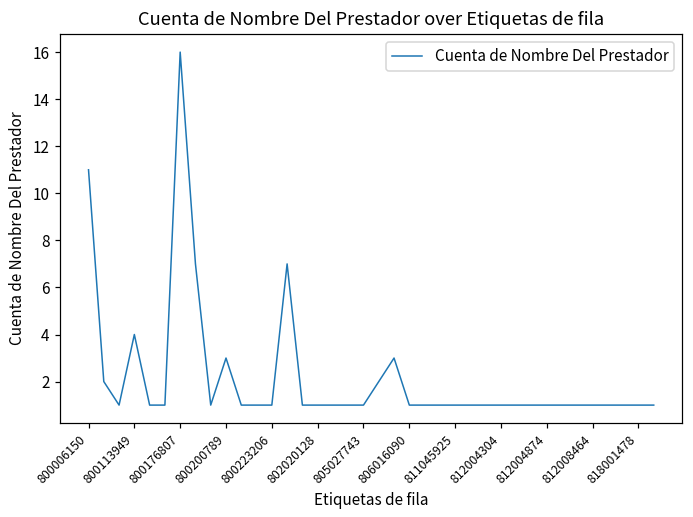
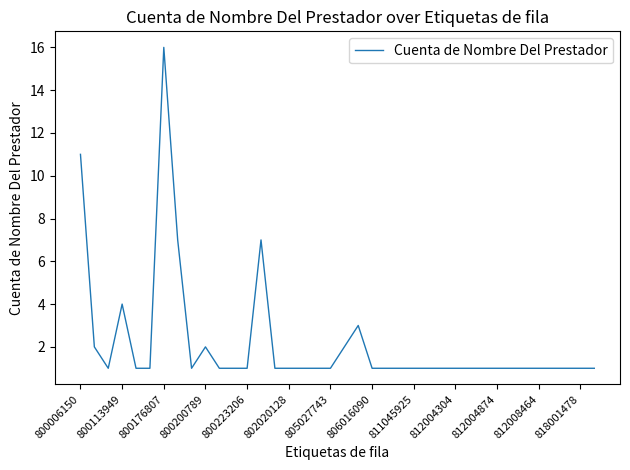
800200789: 3 -> 2
